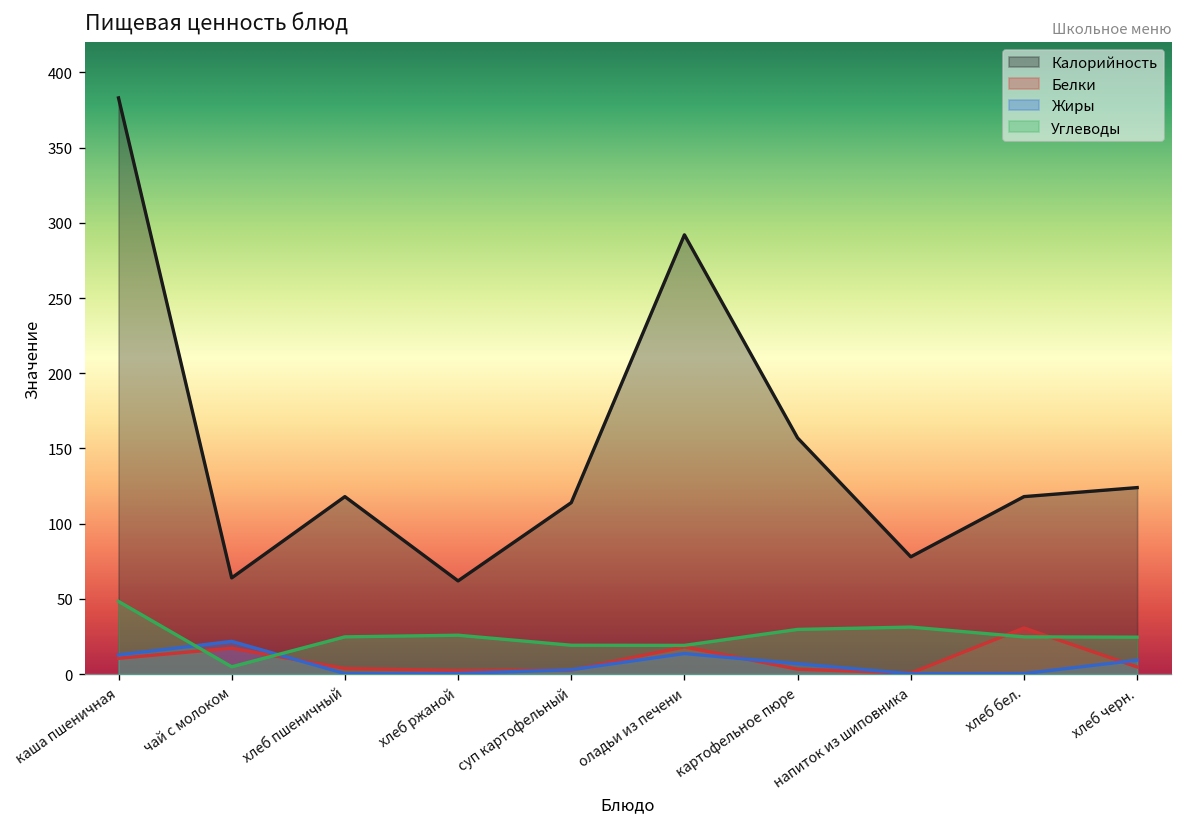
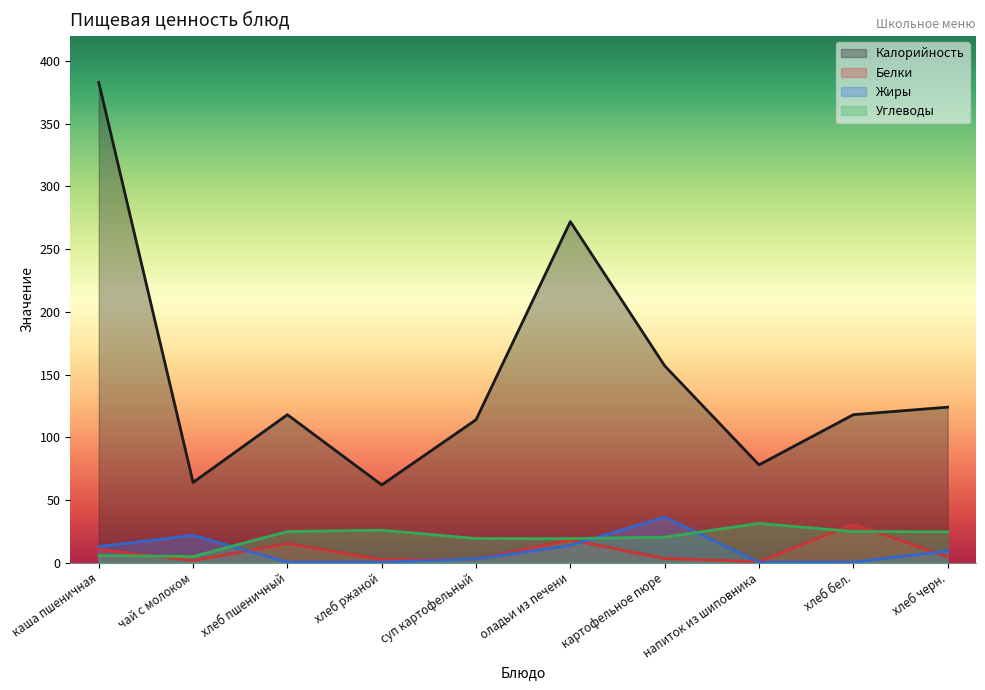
Углеводы, каша пшеничная: 48 -> 6
Белки, чай с молоком: 17 -> 2
Белки, хлеб пшеничный: 4 -> 15
Калорийность, оладьи из печени: 292 -> 272
Жиры, картофельное пюре: 7 -> 36
Углеводы, картофельное пюре: 30 -> 20
